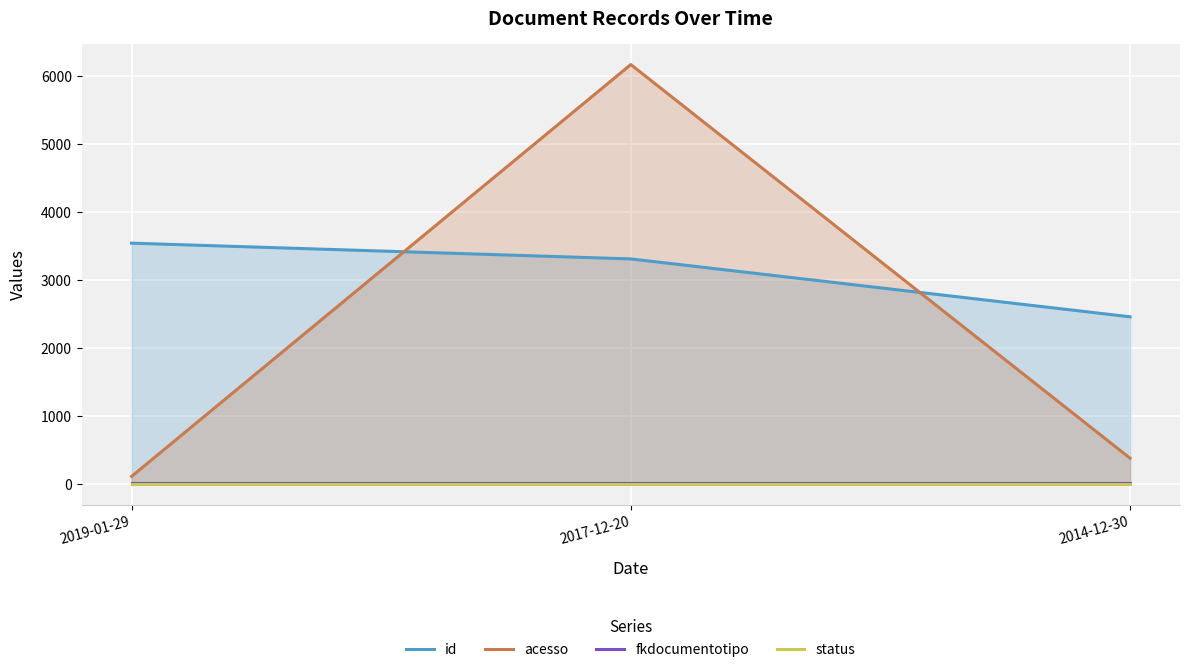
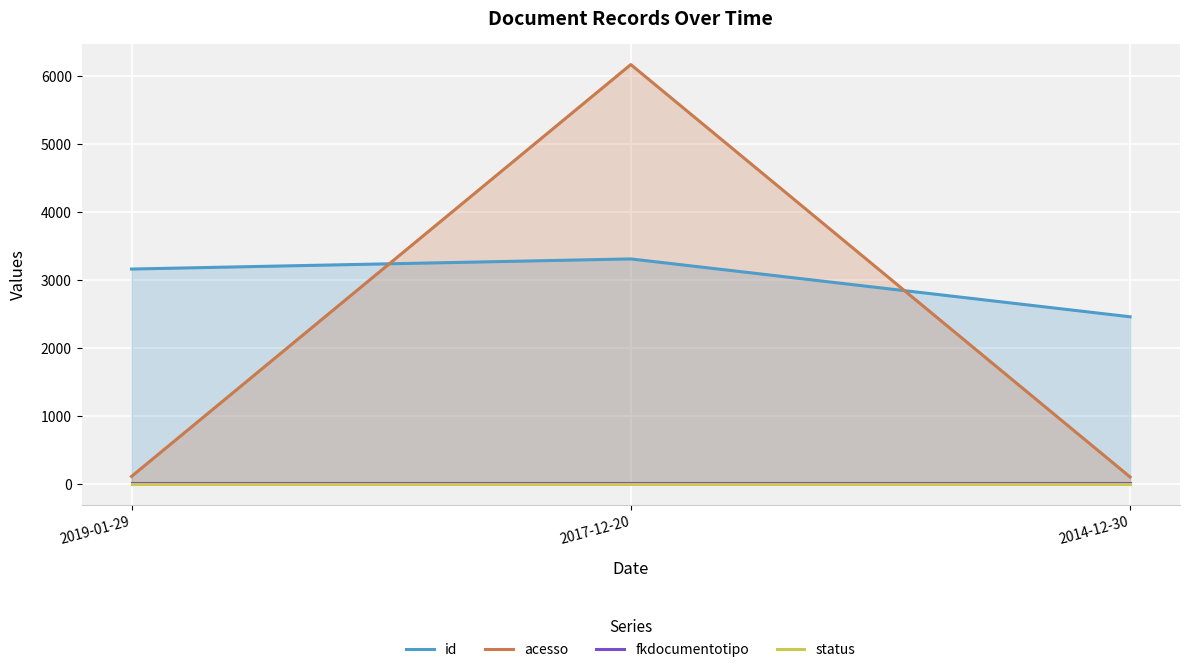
id, 2019-01-29: 3500 -> 3200
acesso, 2014-12-30: 400 -> 100
